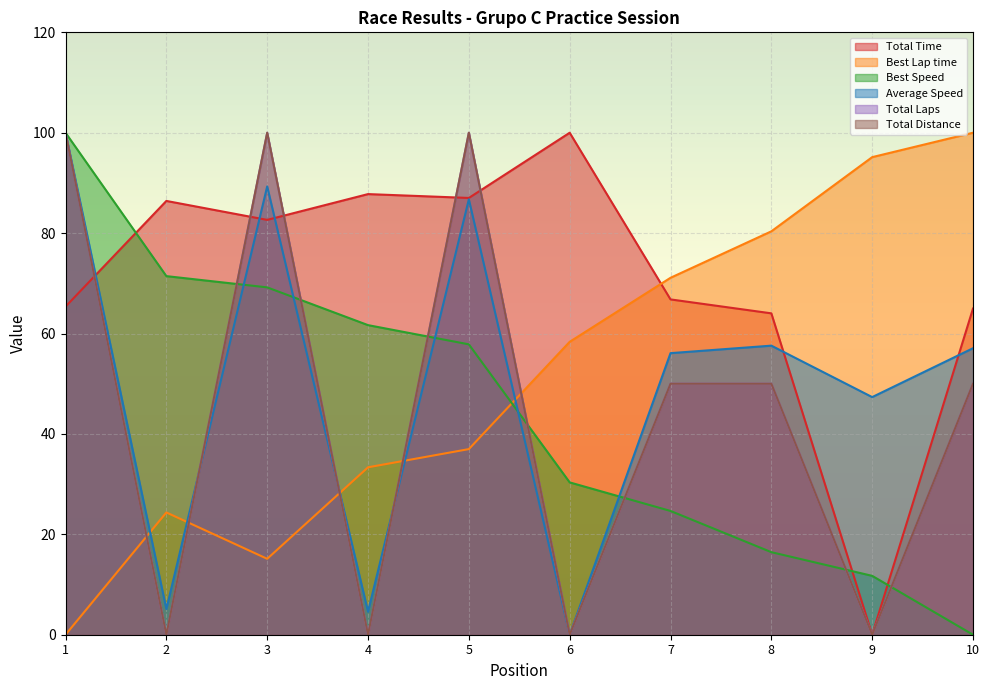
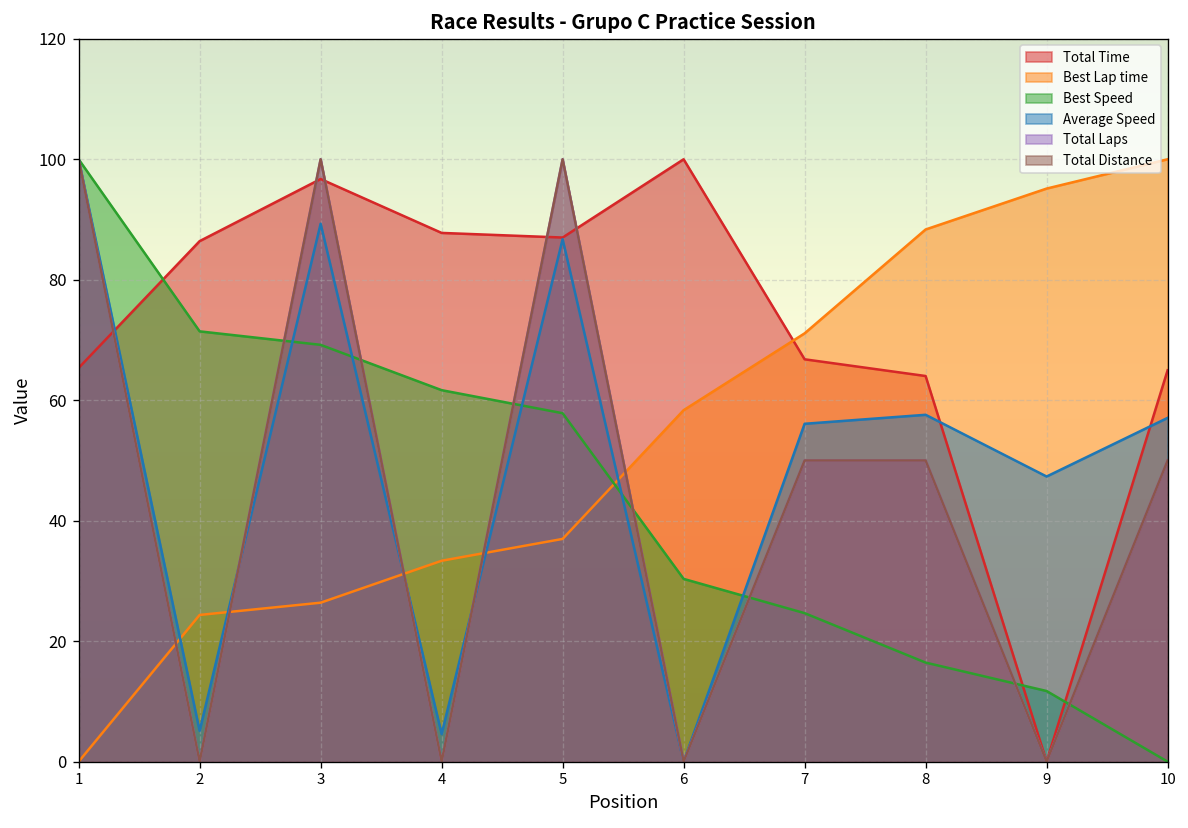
Total Time, 3: 83 -> 97
Best Lap time, 3: 15 -> 26
Best Lap time, 8: 80 -> 88
